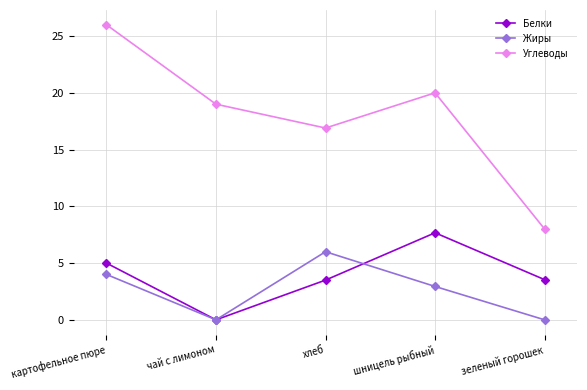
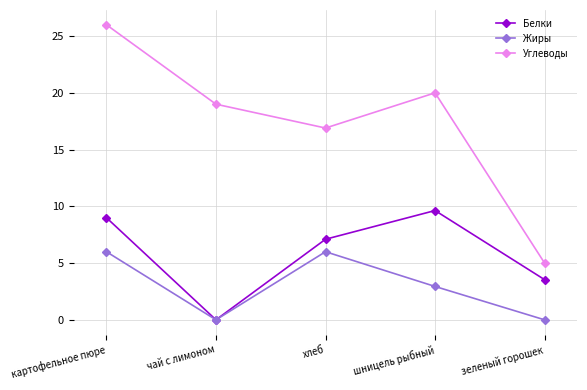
Белки, картофельное пюре: 5 -> 9
Жиры, картофельное пюре: 4 -> 6
Белки, хлеб: 3.5 -> 7.1
Белки, шницель рыбный: 7.7 -> 9.6
Углеводы, зеленый горошек: 8 -> 5
